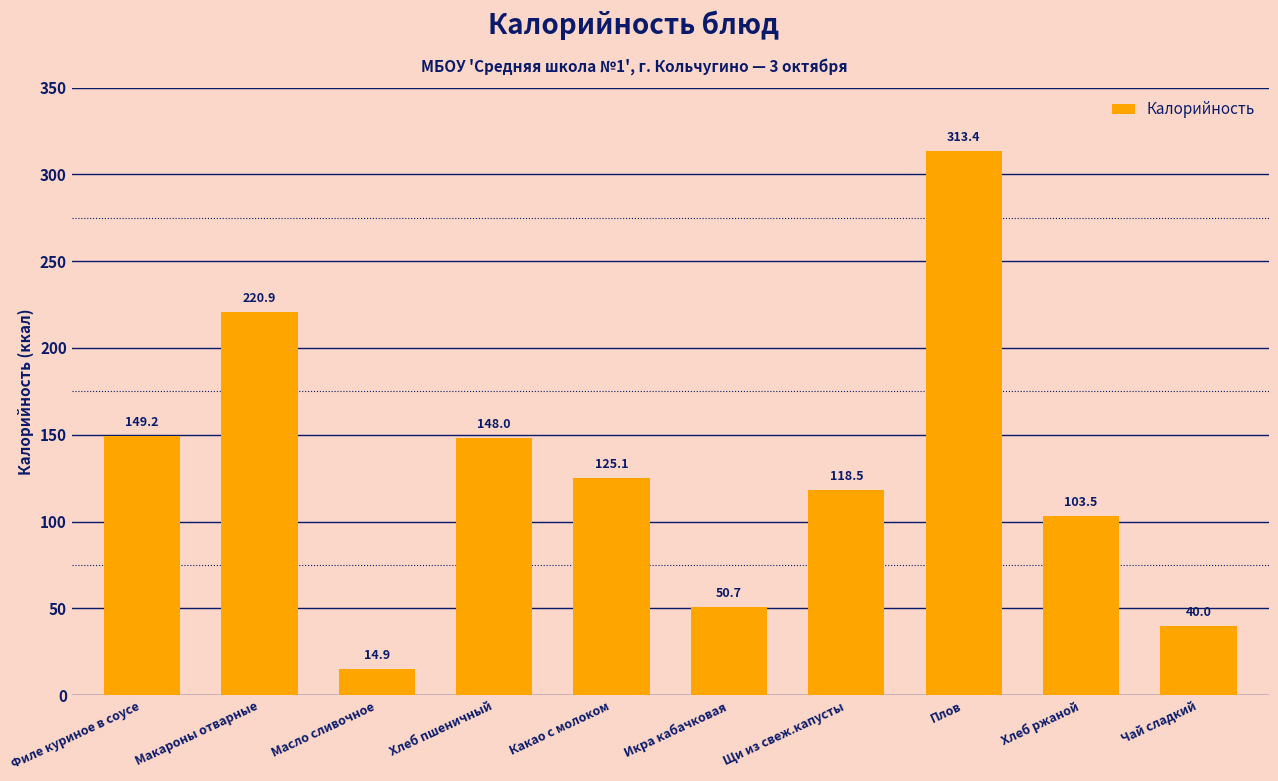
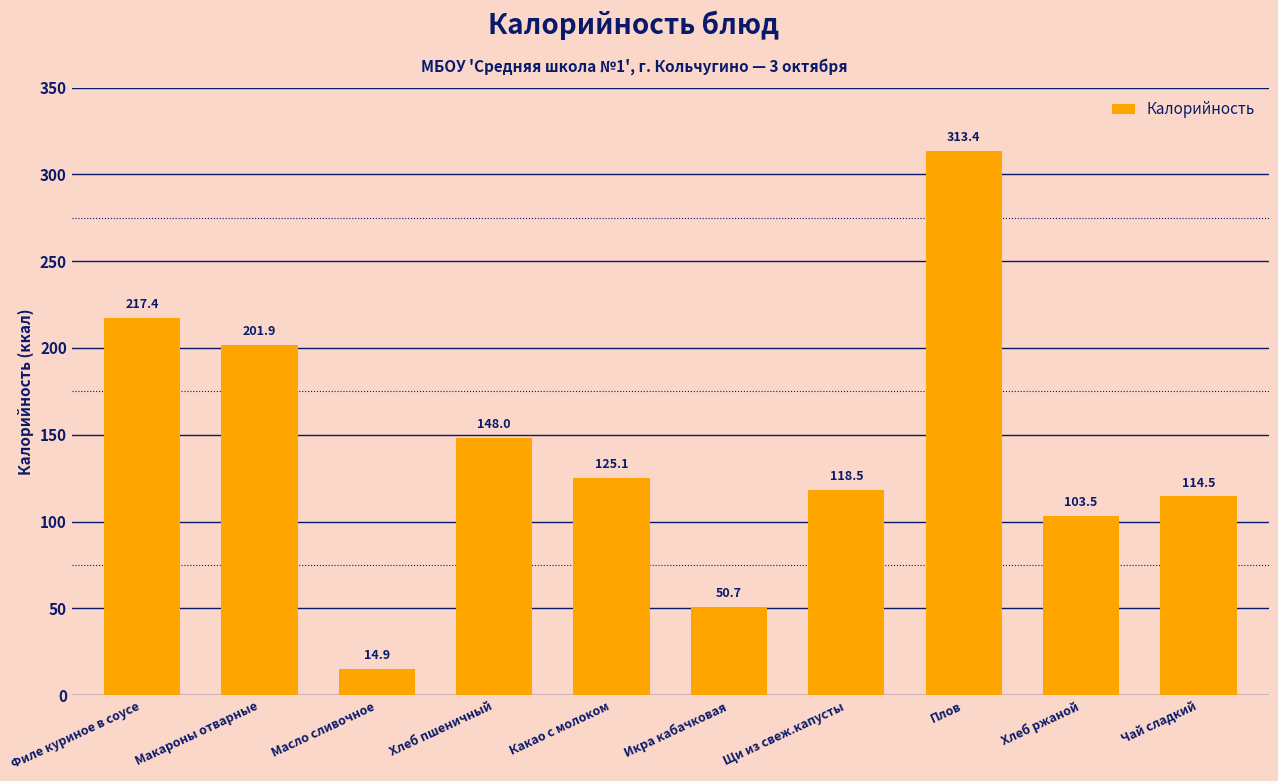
Филе куриное в соусе: 149.2 -> 217.4
Макароны отварные: 220.9 -> 201.9
Чай сладкий: 40.0 -> 114.5
